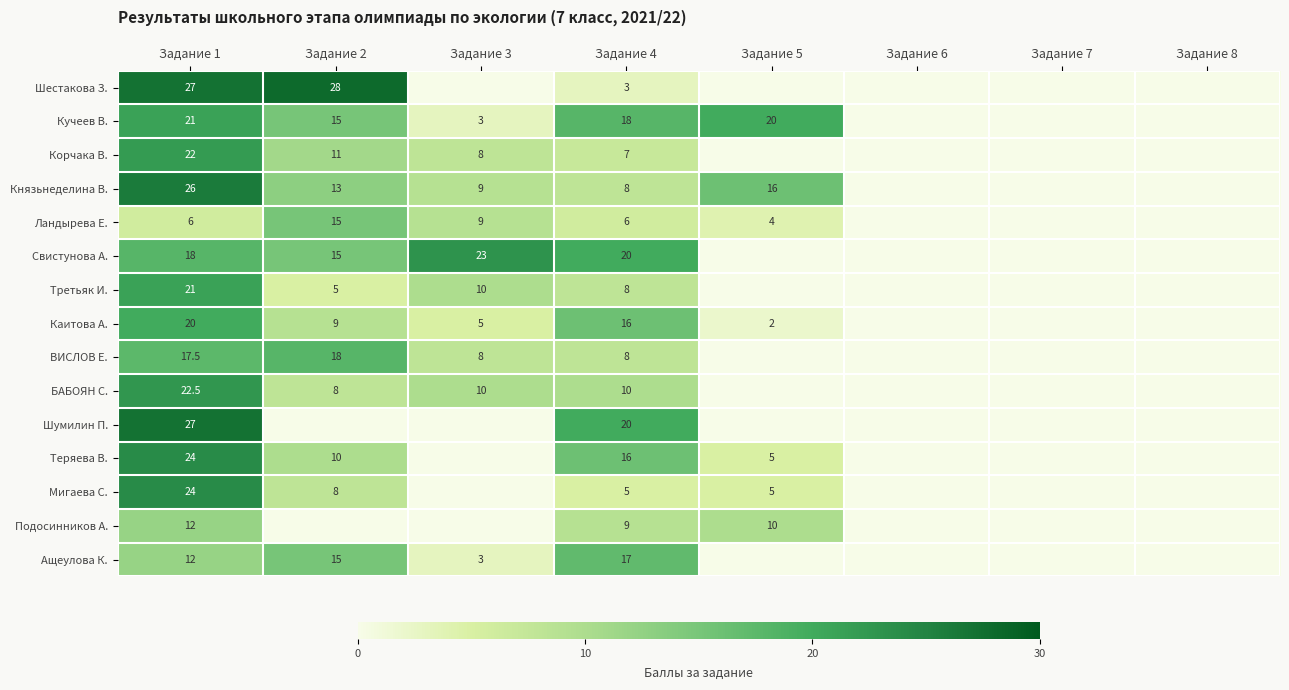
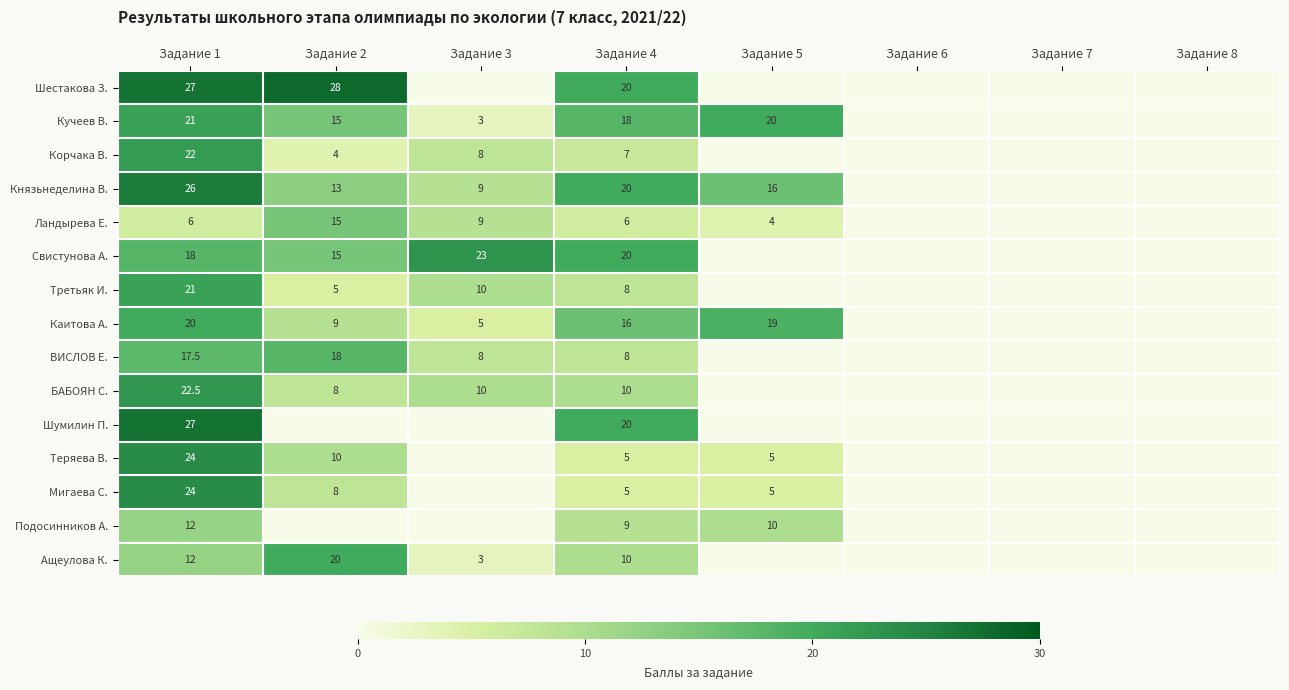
Шестакова З., Задание 4: 3 -> 20
Корчака В., Задание 2: 11 -> 4
Князьнеделина В., Задание 4: 8 -> 20
Каитова А., Задание 5: 2 -> 19
Теряева В., Задание 4: 16 -> 5
Ащеулова К., Задание 2: 15 -> 20
Ащеулова К., Задание 4: 17 -> 10
